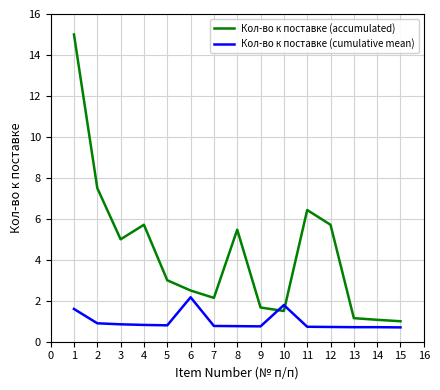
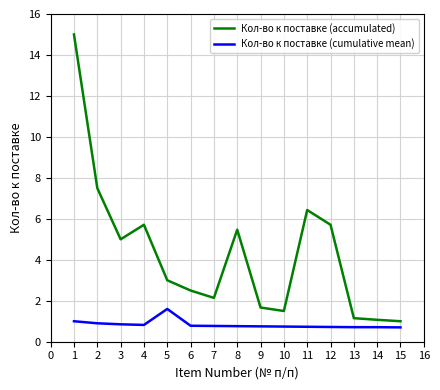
Кол-во к поставке (cumulative mean), 1: 1.6 -> 1.0
Кол-во к поставке (cumulative mean), 5: 0.8 -> 1.6
Кол-во к поставке (cumulative mean), 6: 2.2 -> 0.8
Кол-во к поставке (cumulative mean), 10: 1.8 -> 0.7
